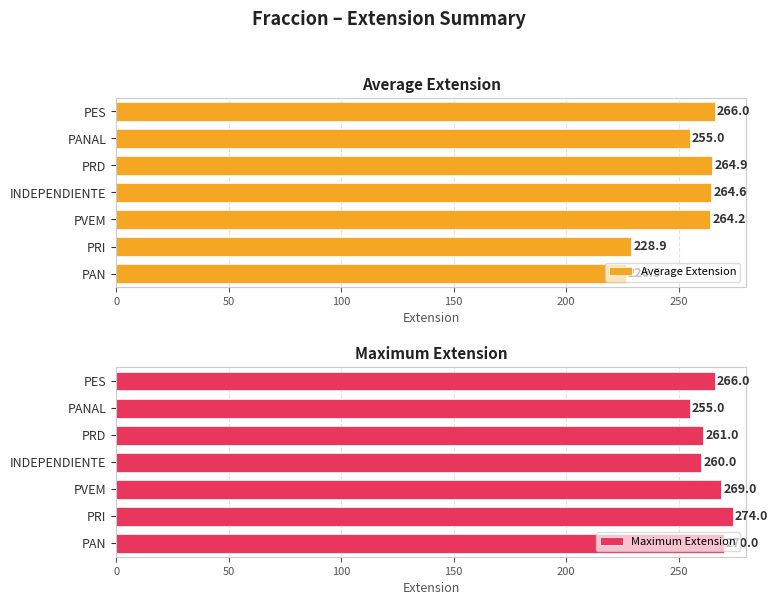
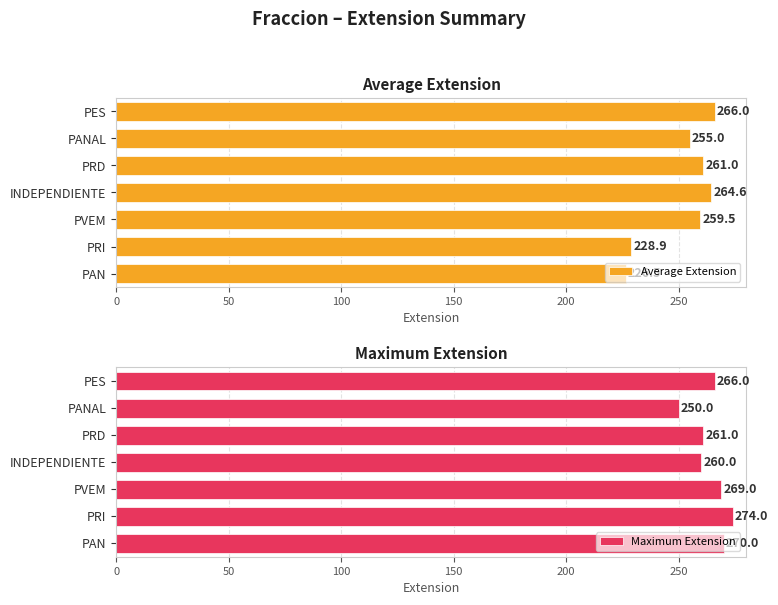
Average Extension, PRD: 264.9 -> 261.0
Average Extension, PVEM: 264.2 -> 259.5
Maximum Extension, PANAL: 255.0 -> 250.0
